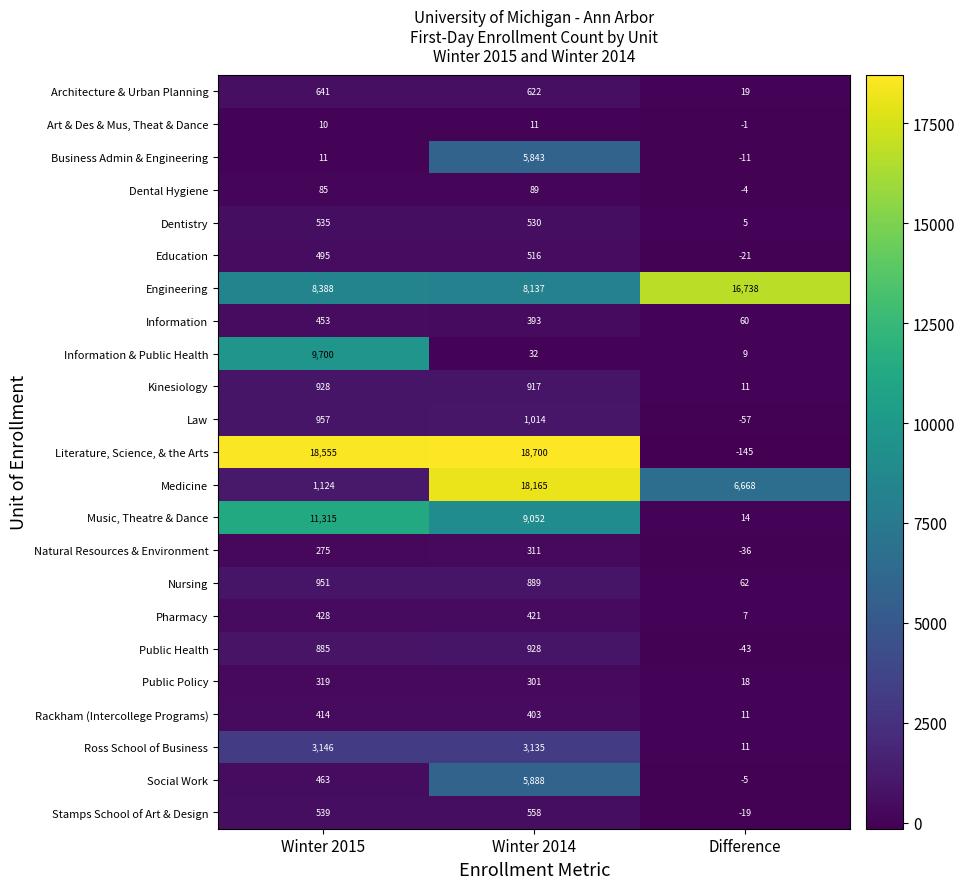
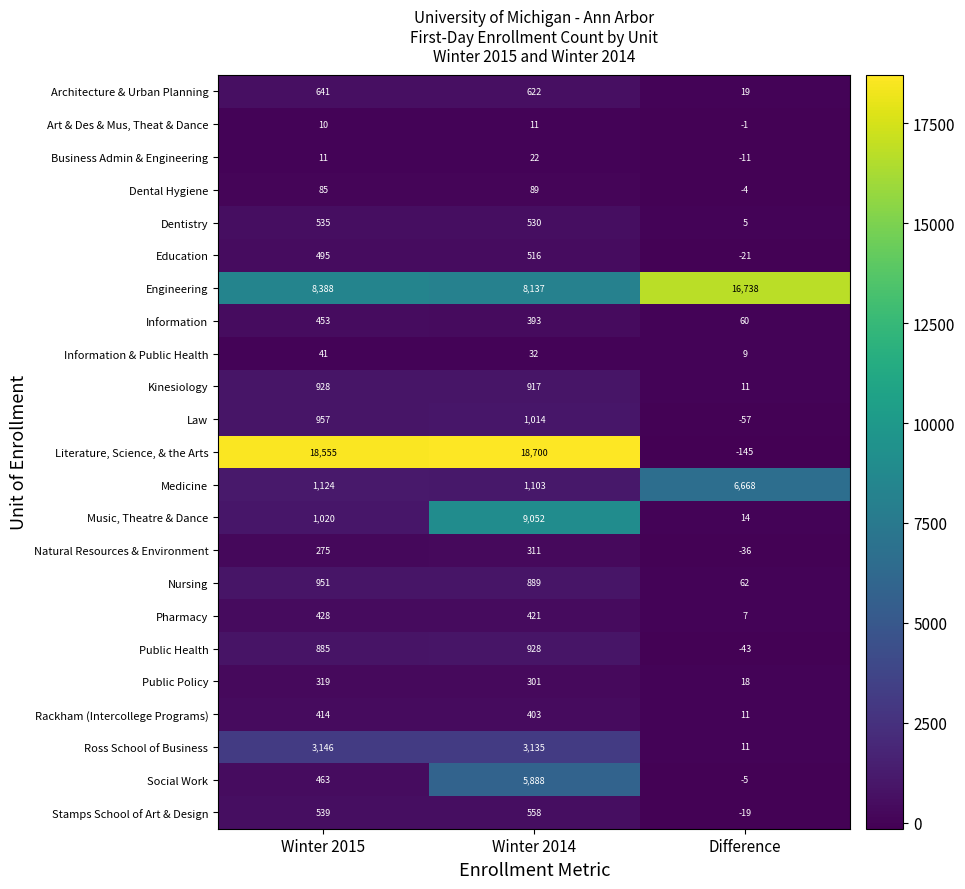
Business Admin & Engineering, Winter 2014: 5,843 -> 22
Information & Public Health, Winter 2015: 9,700 -> 41
Medicine, Winter 2014: 18,165 -> 1,103
Music, Theatre & Dance, Winter 2015: 11,315 -> 1,020
